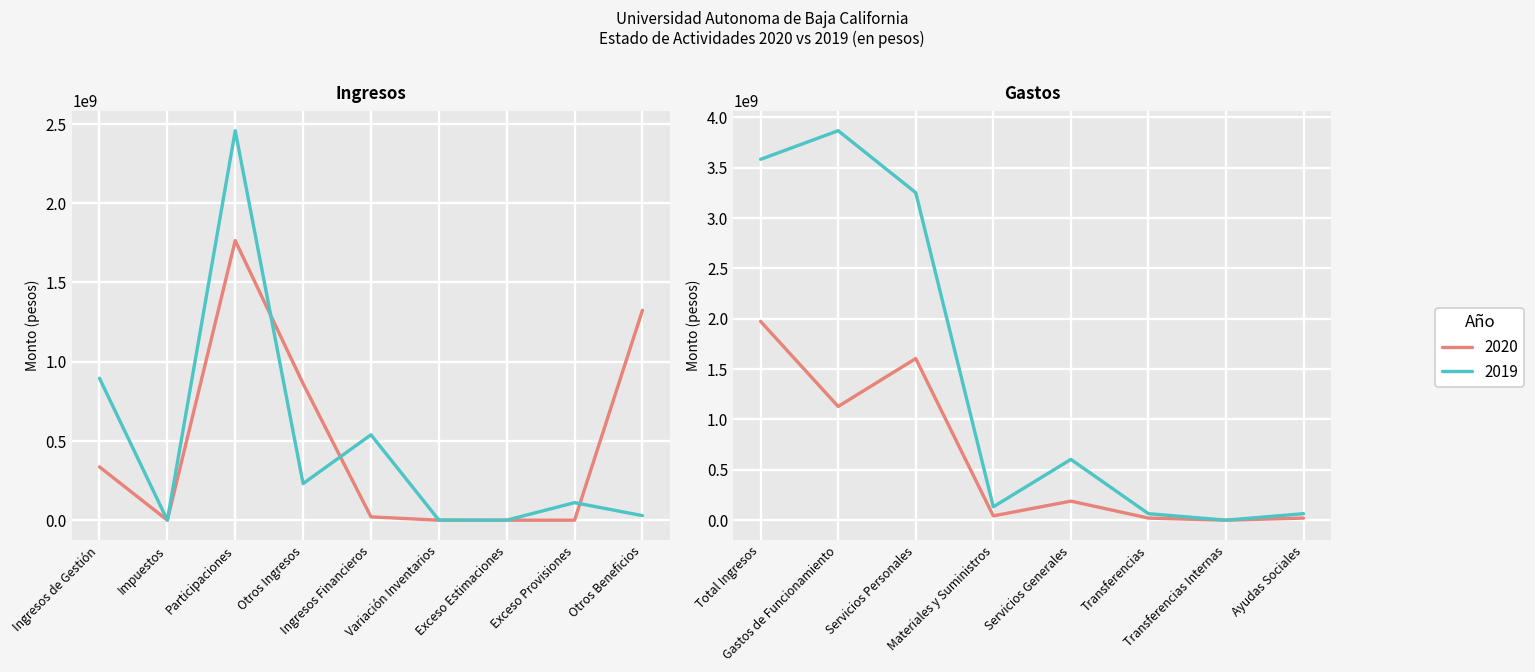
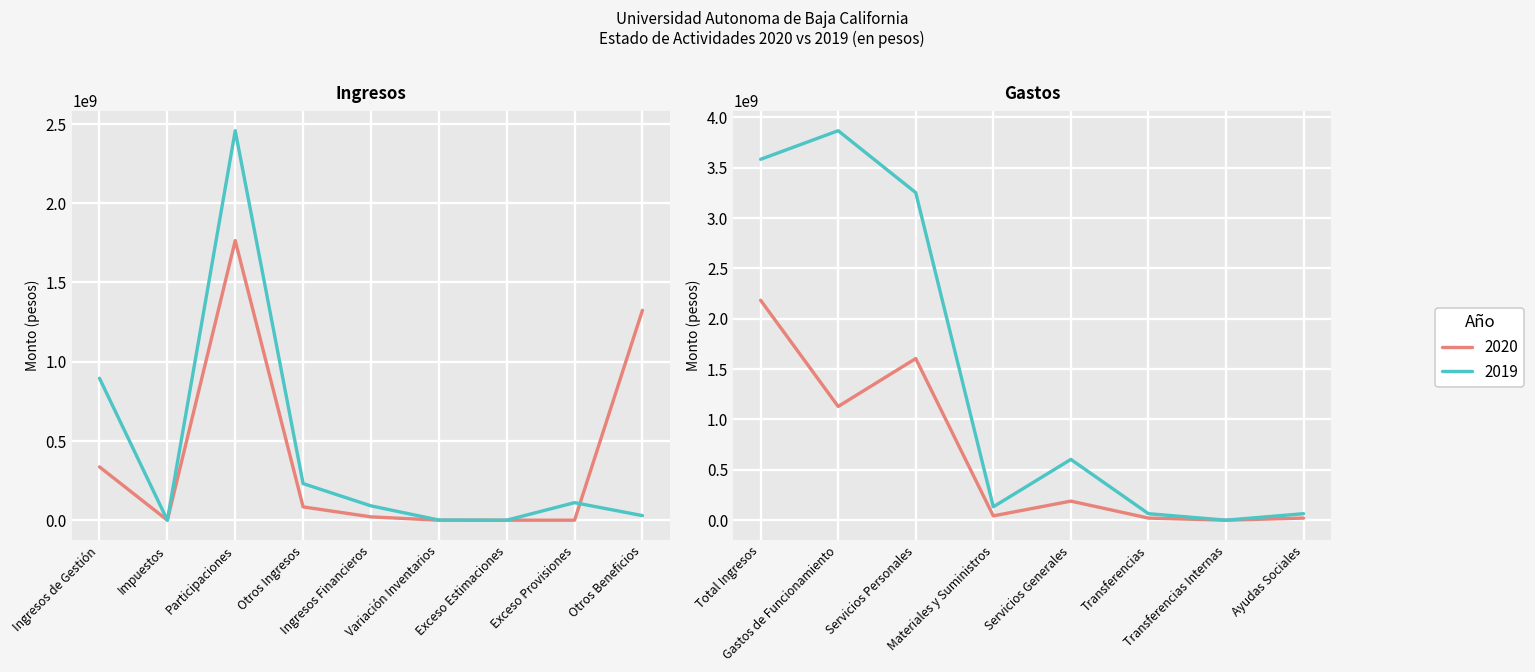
Ingresos, 2020, Otros Ingresos: 860000000 -> 80000000
Ingresos, 2019, Ingresos Financieros: 540000000 -> 90000000
Gastos, 2020, Total Ingresos: 2000000000 -> 2200000000
